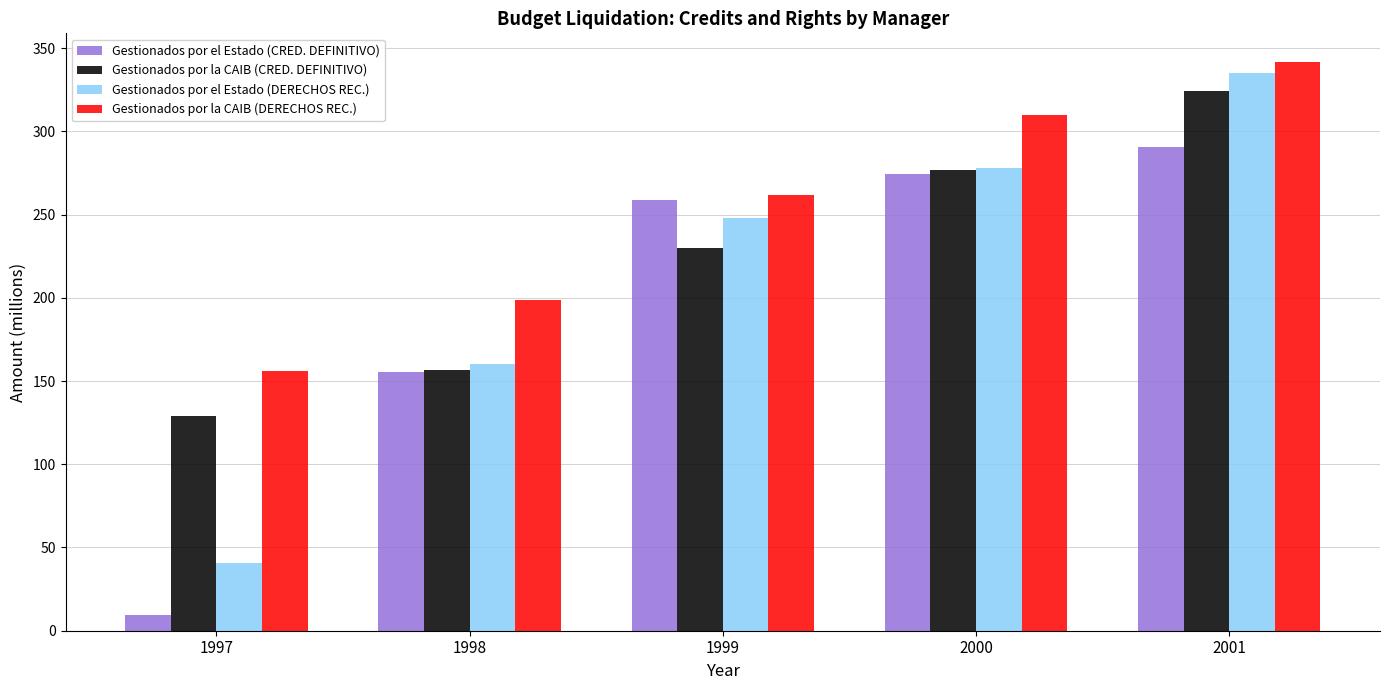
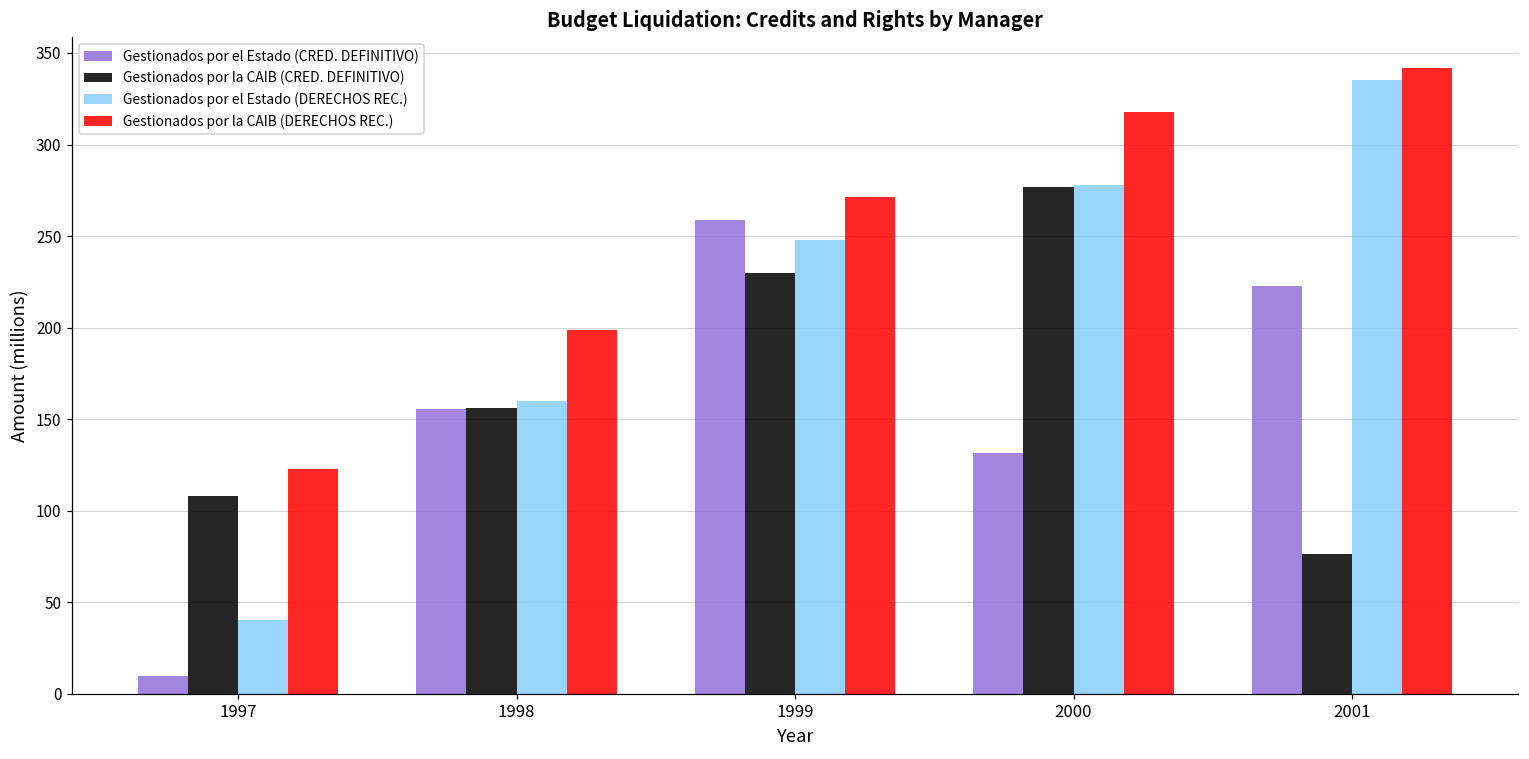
Gestionados por la CAIB (CRED. DEFINITIVO), 1997: 129 -> 108
Gestionados por la CAIB (DERECHOS REC.), 1997: 156 -> 123
Gestionados por la CAIB (DERECHOS REC.), 1999: 262 -> 272
Gestionados por el Estado (CRED. DEFINITIVO), 2000: 275 -> 131
Gestionados por la CAIB (DERECHOS REC.), 2000: 310 -> 318
Gestionados por el Estado (CRED. DEFINITIVO), 2001: 290 -> 223
Gestionados por la CAIB (CRED. DEFINITIVO), 2001: 324 -> 76
